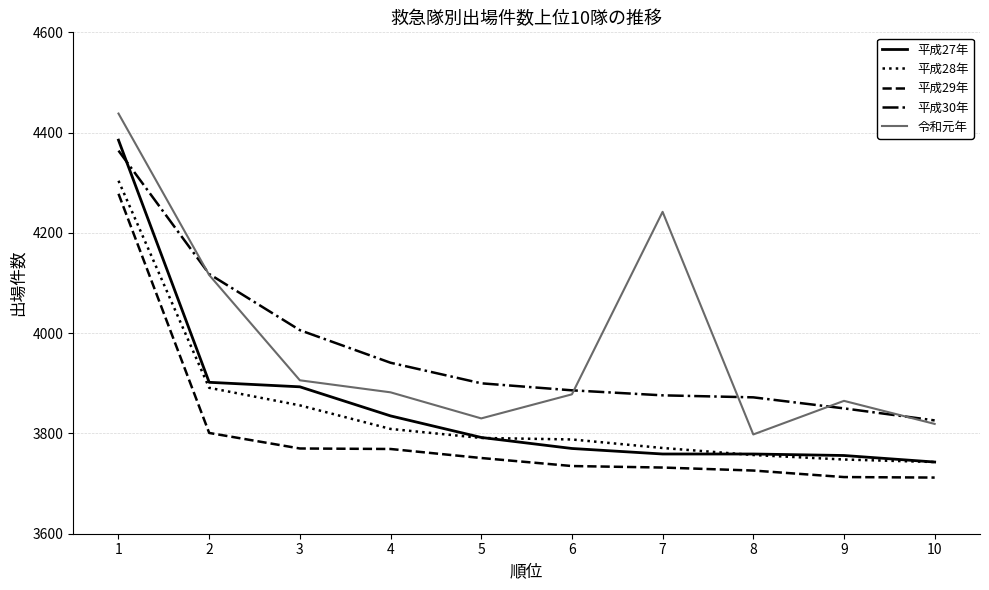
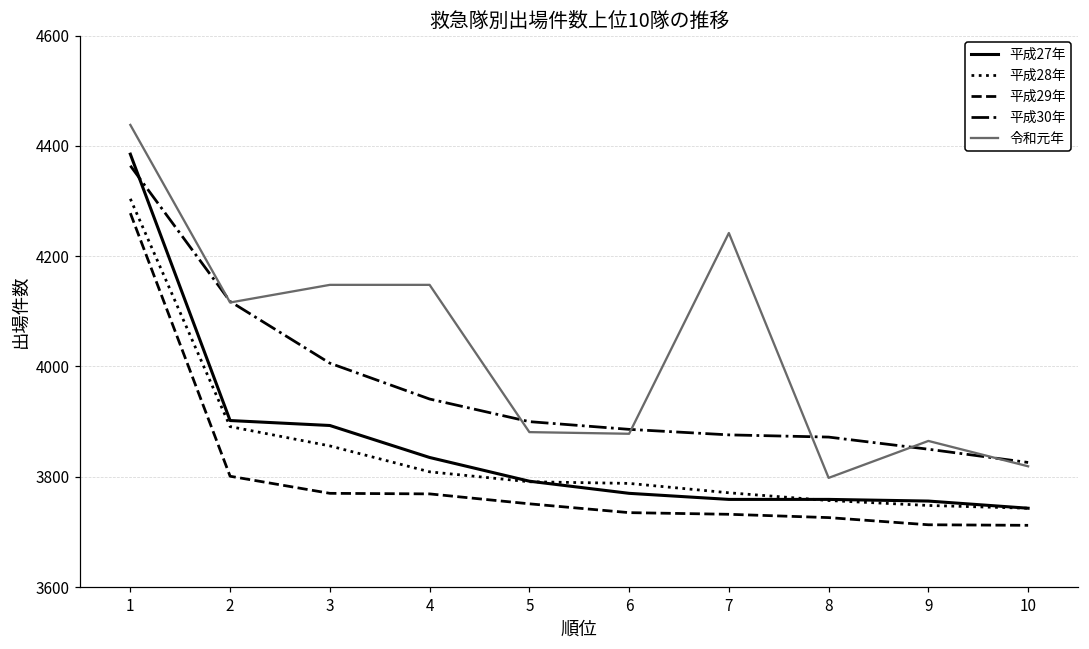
令和元年, 3: 3910 -> 4150
令和元年, 4: 3880 -> 4150
令和元年, 5: 3830 -> 3880
